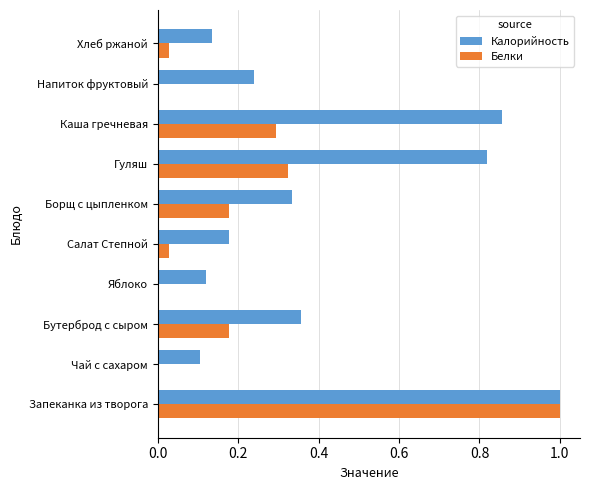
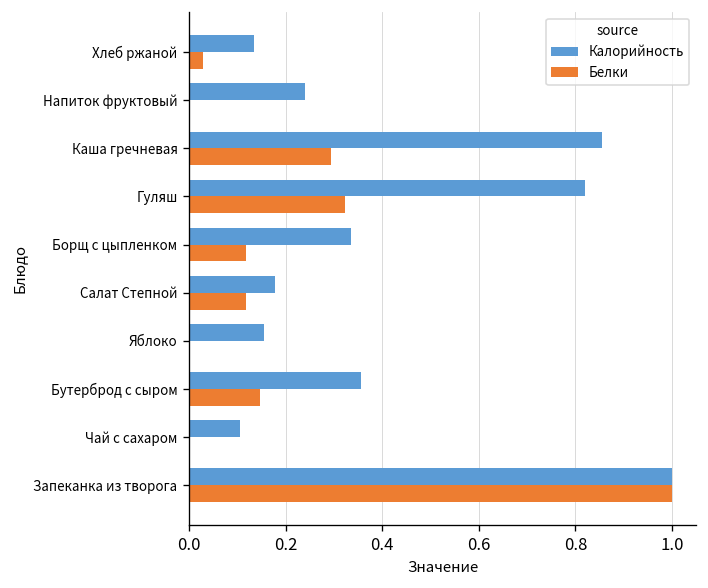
Белки, Борщ с цыпленком: 0.18 -> 0.12
Белки, Салат Степной: 0.03 -> 0.12
Калорийность, Яблоко: 0.12 -> 0.15
Белки, Бутерброд с сыром: 0.18 -> 0.15
